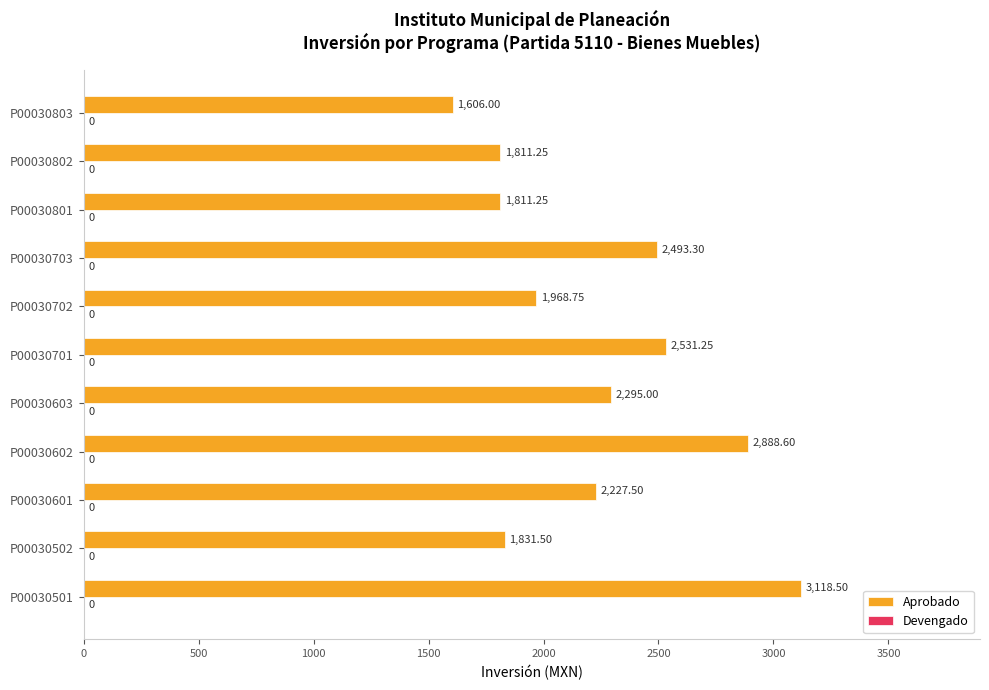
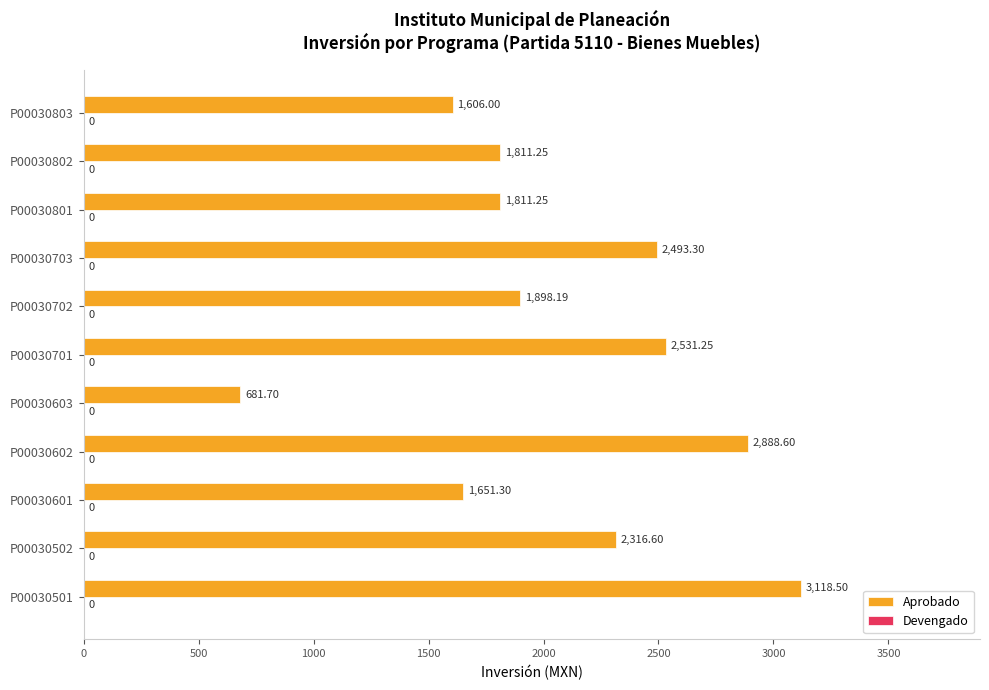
Aprobado, P00030702: 1,968.75 -> 1,898.19
Aprobado, P00030603: 2,295.00 -> 681.70
Aprobado, P00030601: 2,227.50 -> 1,651.30
Aprobado, P00030502: 1,831.50 -> 2,316.60
